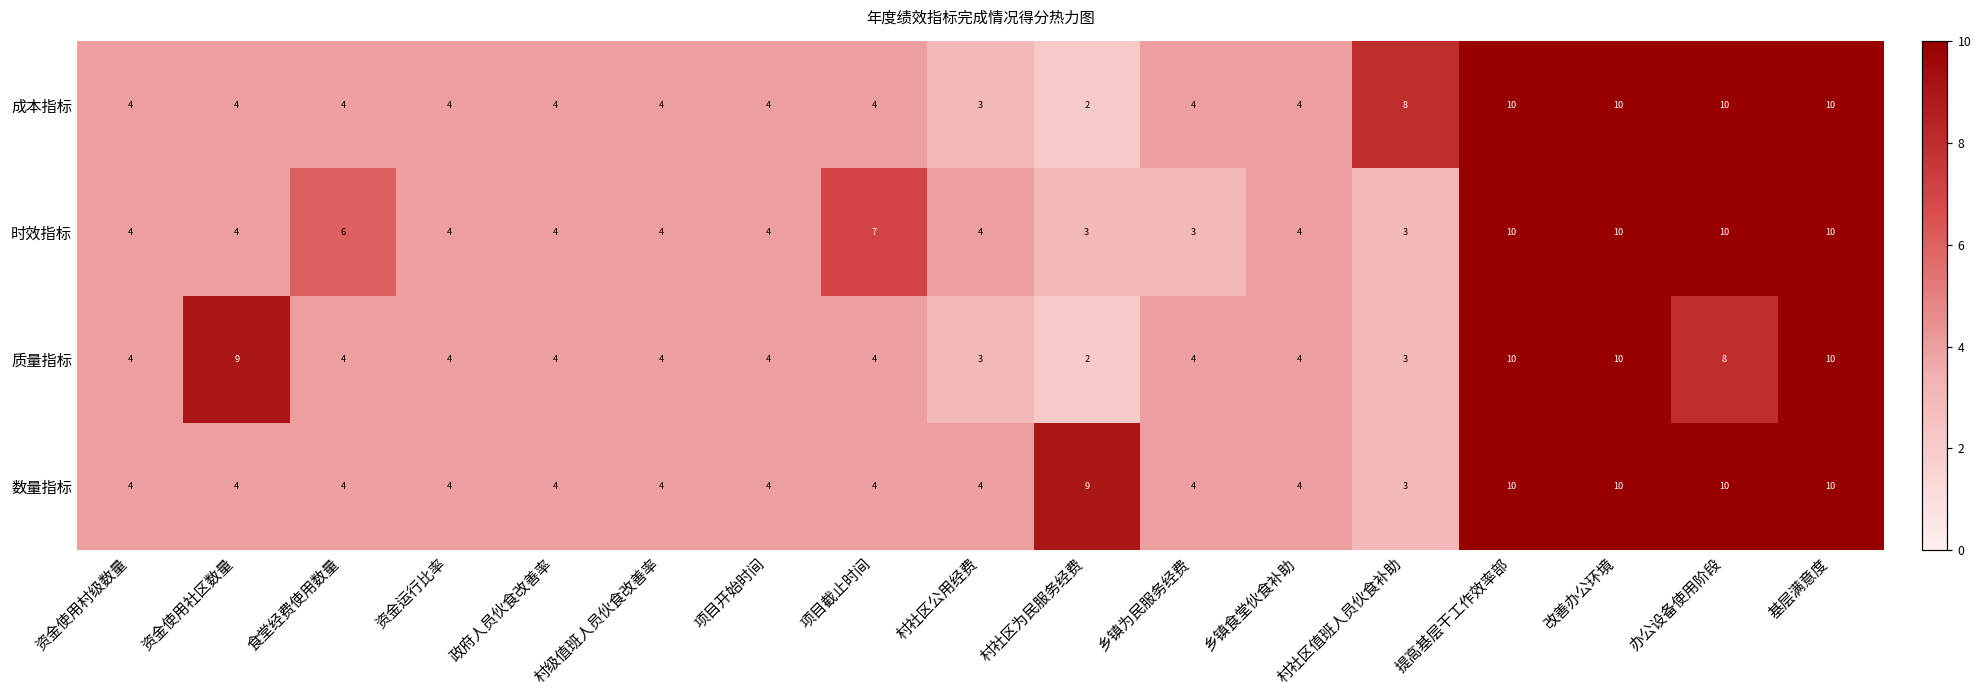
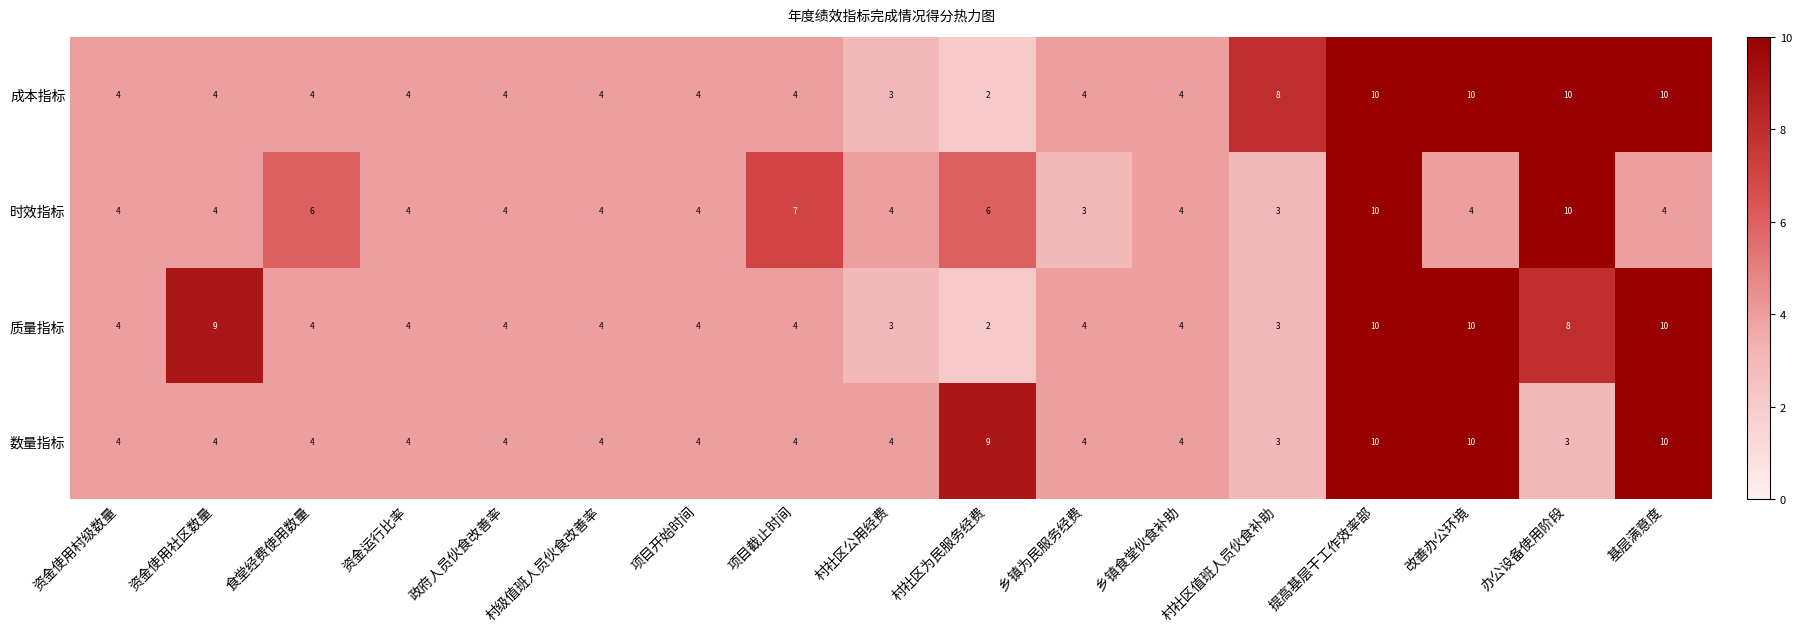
时效指标, 村社区为民服务经费: 3 -> 6
时效指标, 改善办公环境: 10 -> 4
时效指标, 基层满意度: 10 -> 4
数量指标, 办公设备使用阶段: 10 -> 3
